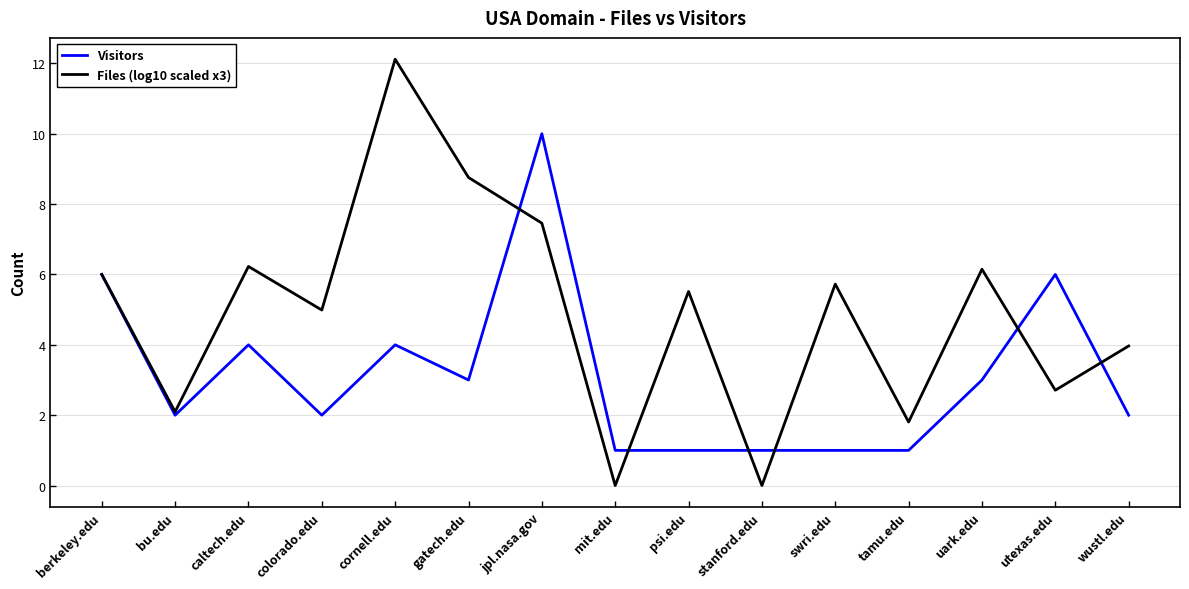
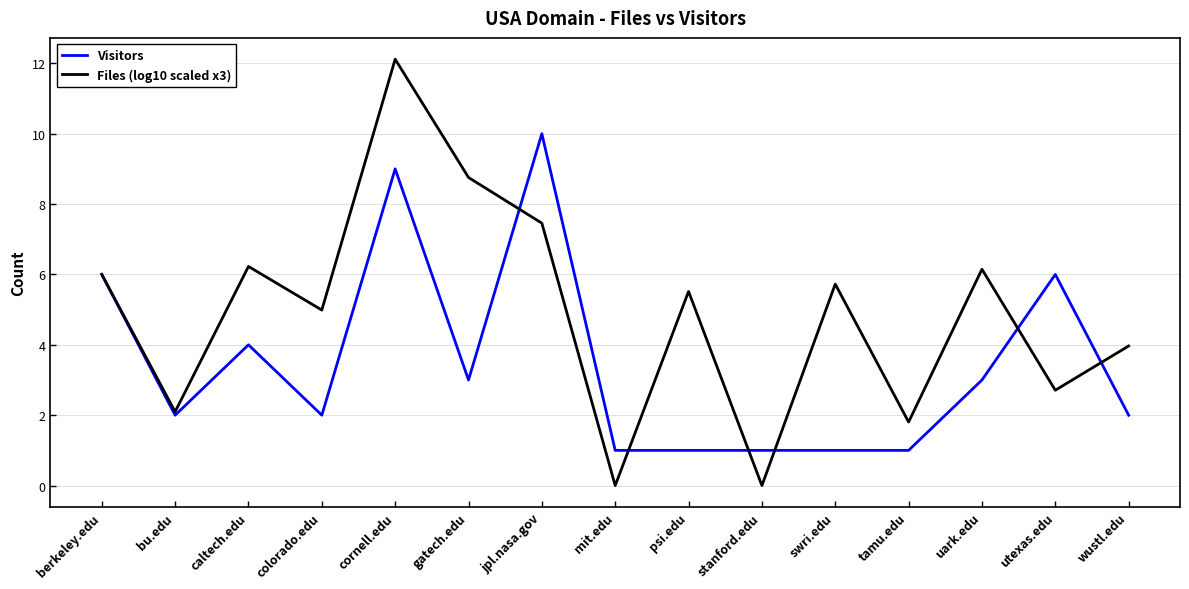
Visitors, cornell.edu: 4 -> 9
